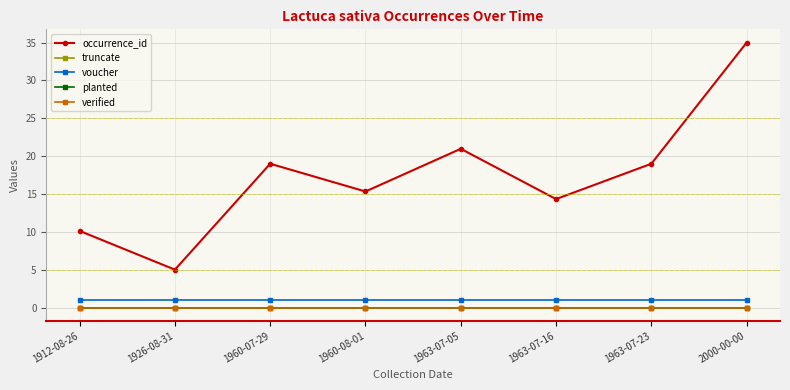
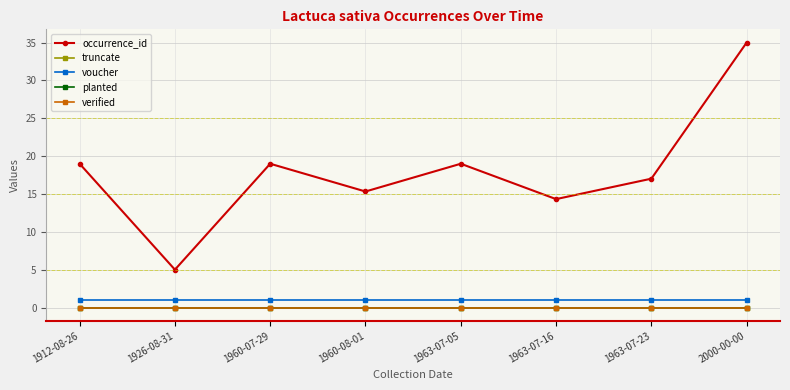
occurrence_id, 1912-08-26: 10 -> 19
occurrence_id, 1963-07-05: 21 -> 19
occurrence_id, 1963-07-23: 19 -> 17
